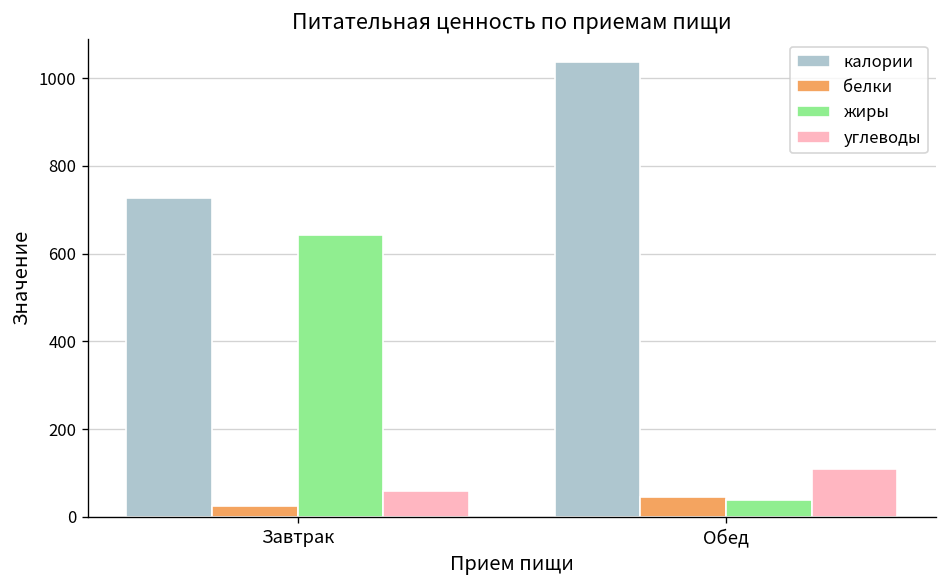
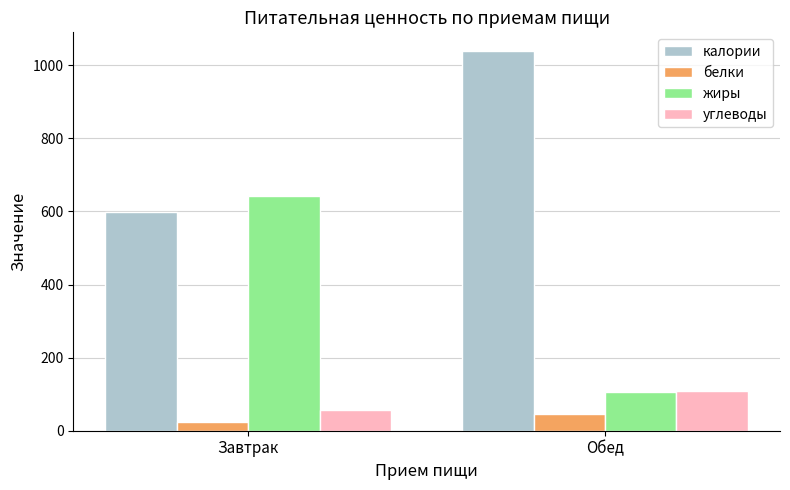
калории, Завтрак: 730 -> 600
жиры, Обед: 40 -> 110
